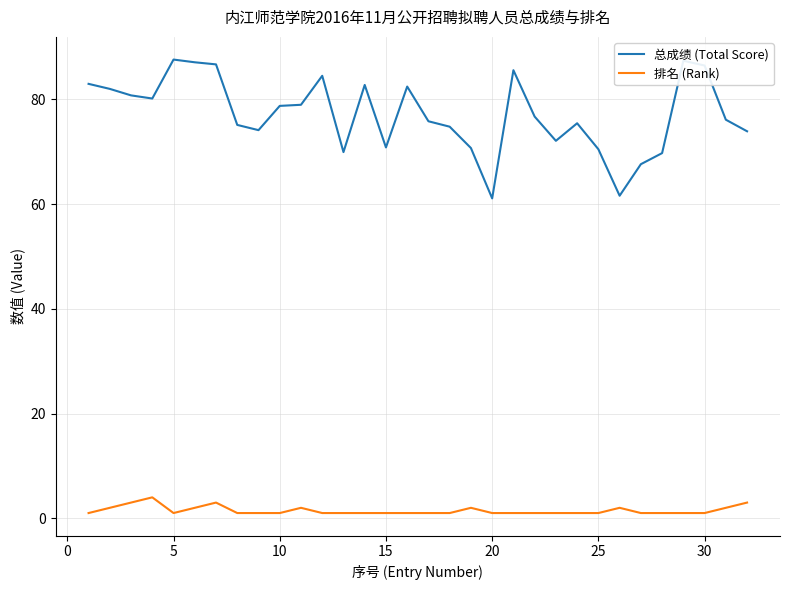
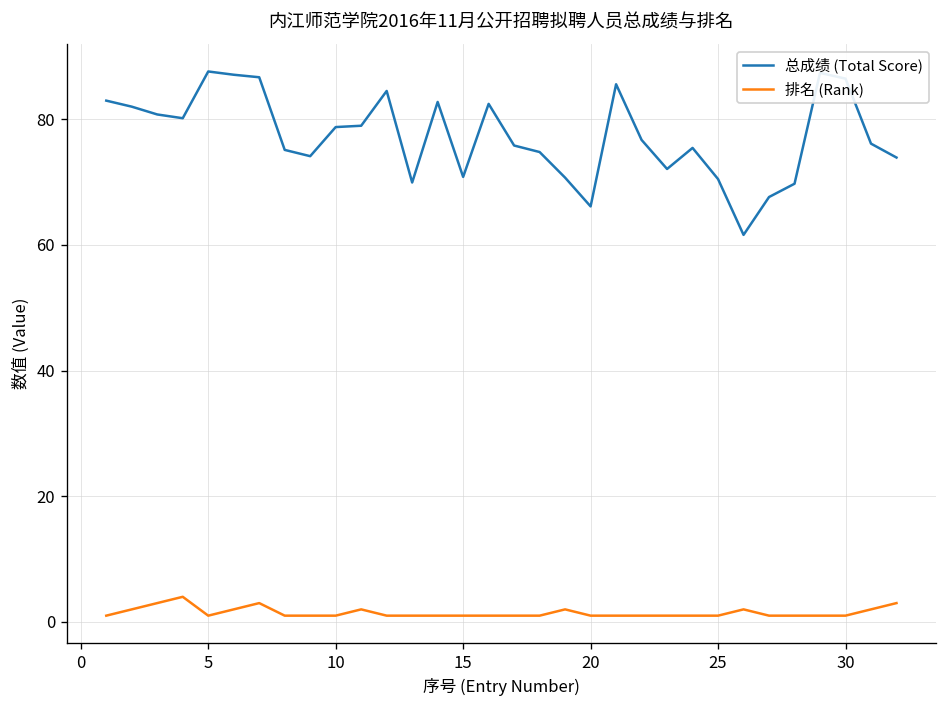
总成绩 (Total Score), 20: 61 -> 66
